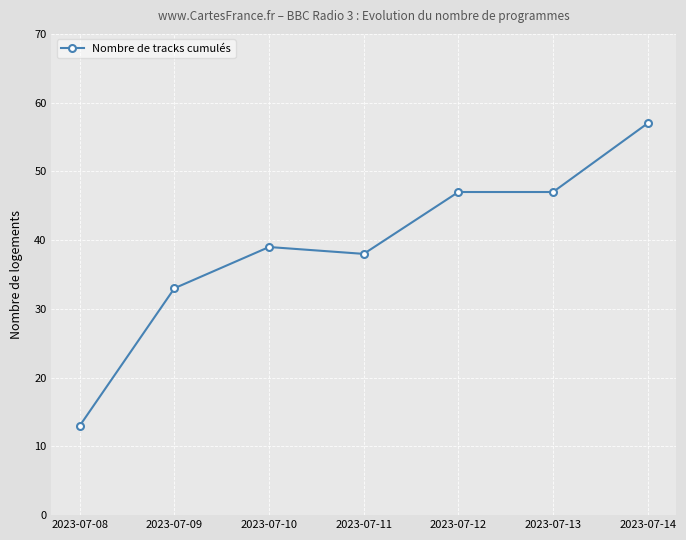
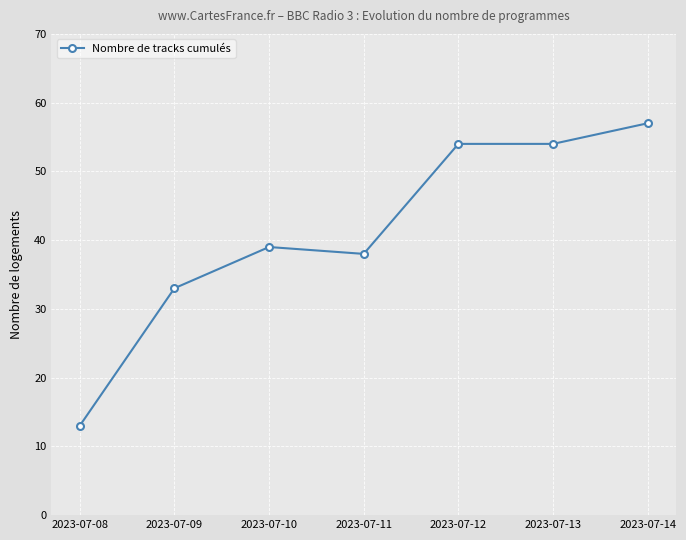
2023-07-12: 47 -> 54
2023-07-13: 47 -> 54
